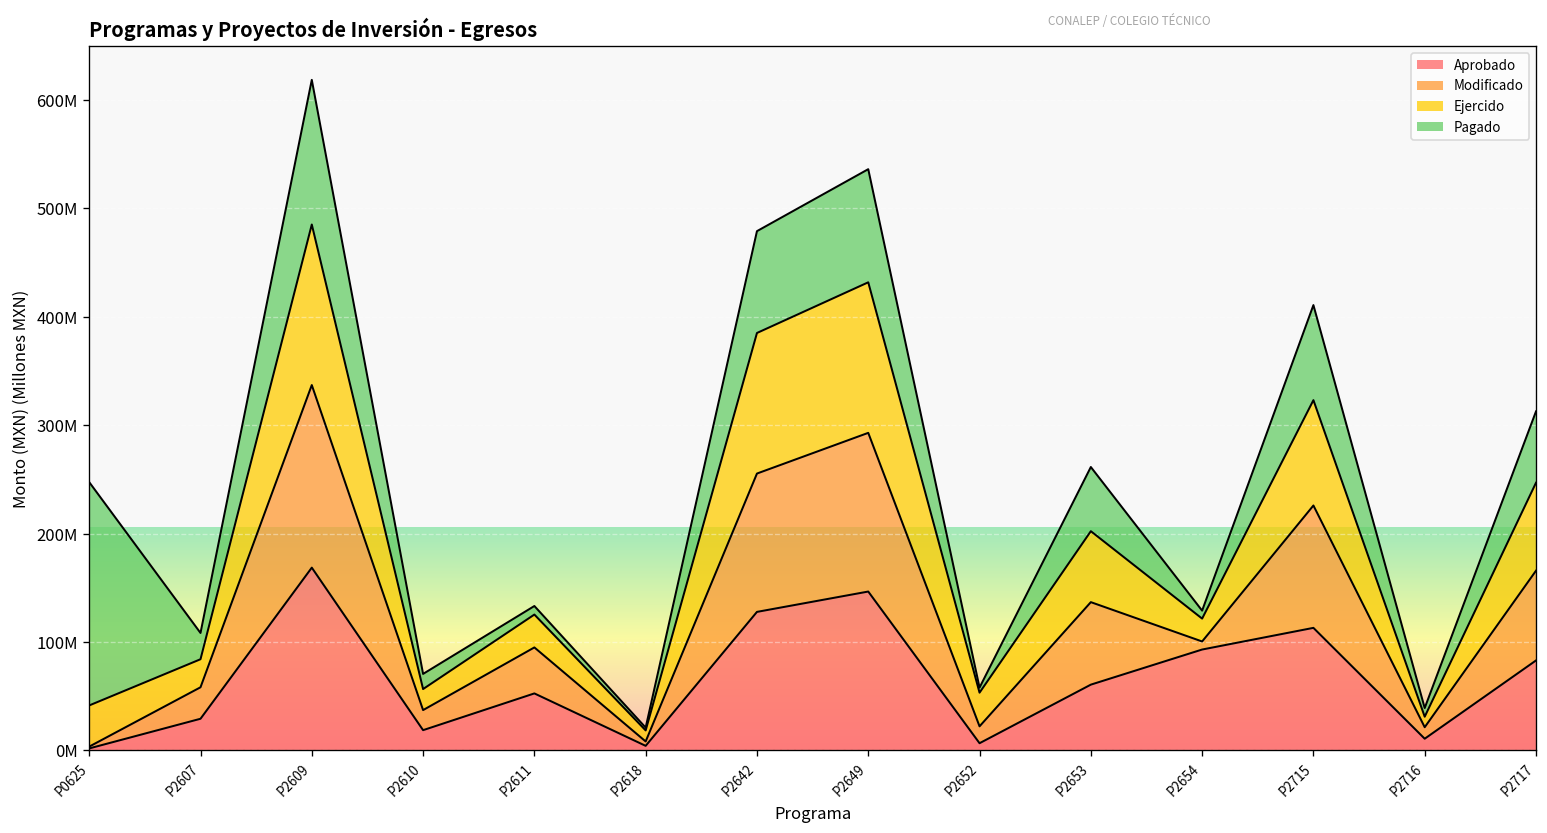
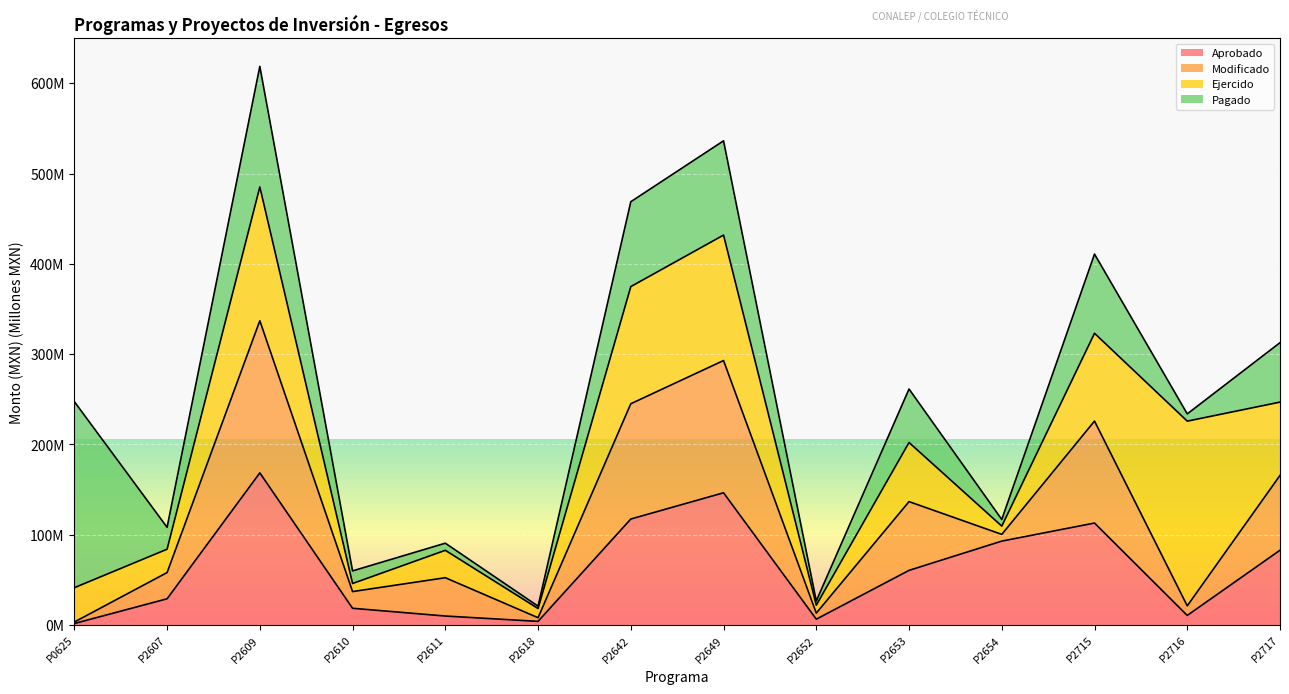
Ejercido, P2610: 20000000 -> 10000000
Aprobado, P2611: 50000000 -> 10000000
Aprobado, P2642: 130000000 -> 120000000
Modificado, P2652: 20000000 -> 10000000
Ejercido, P2652: 30000000 -> 10000000
Ejercido, P2654: 20000000 -> 10000000
Ejercido, P2716: 10000000 -> 200000000
